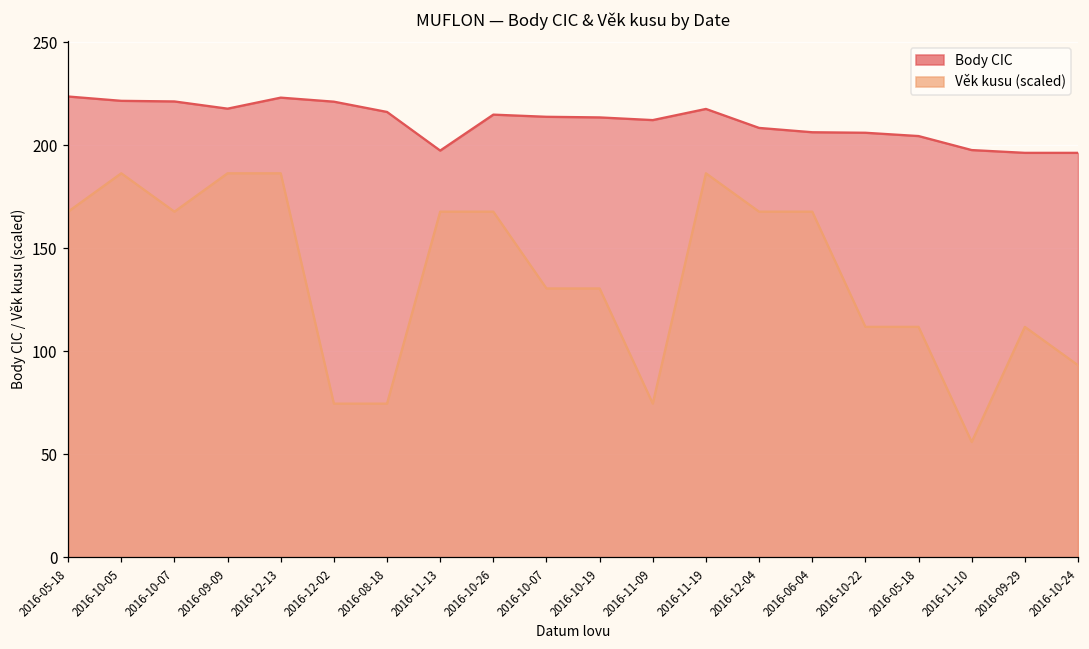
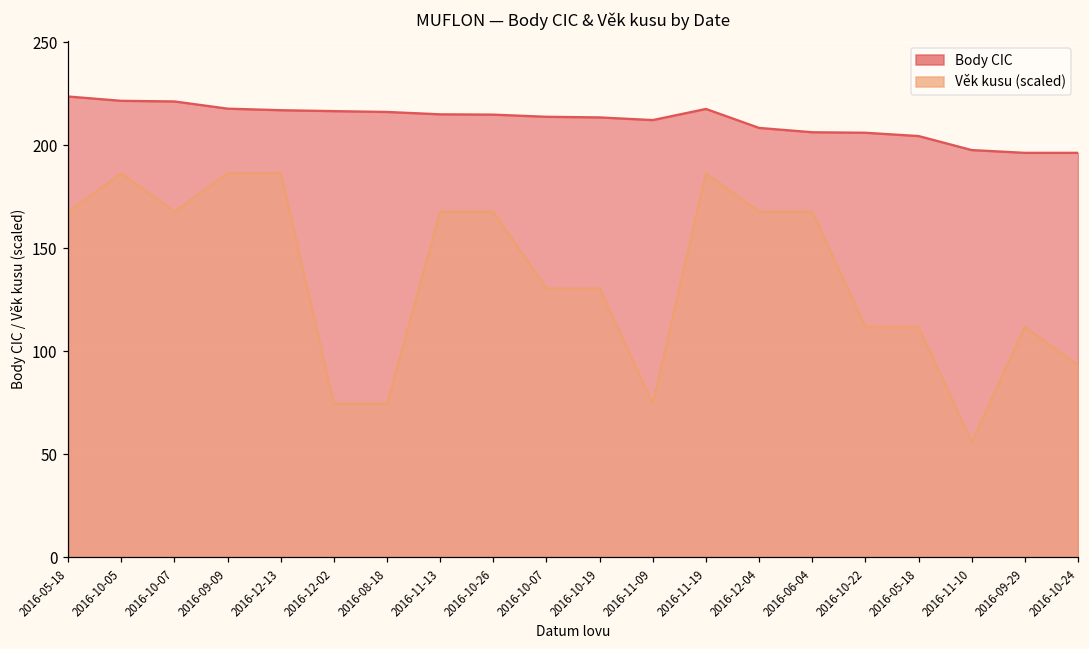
Body CIC, 2016-12-13: 223 -> 217
Body CIC, 2016-12-02: 221 -> 217
Body CIC, 2016-11-13: 197 -> 215
